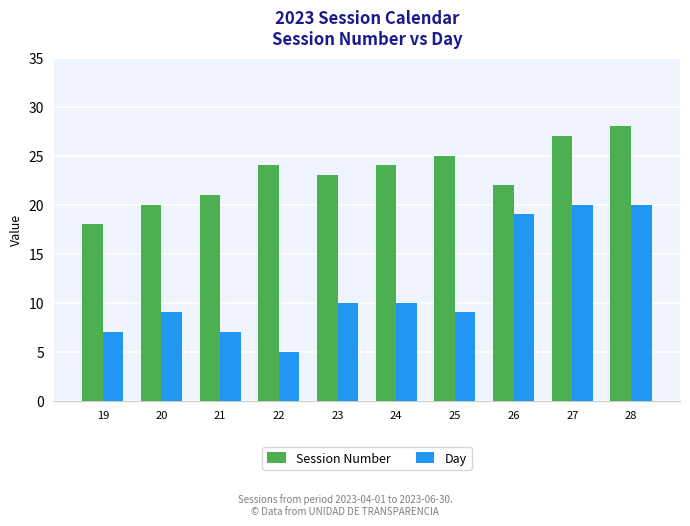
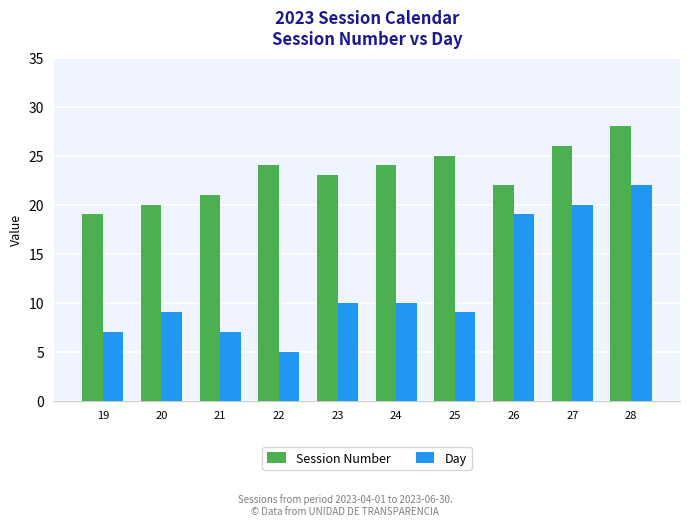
Session Number, 19: 18 -> 19
Session Number, 27: 27 -> 26
Day, 28: 20 -> 22
